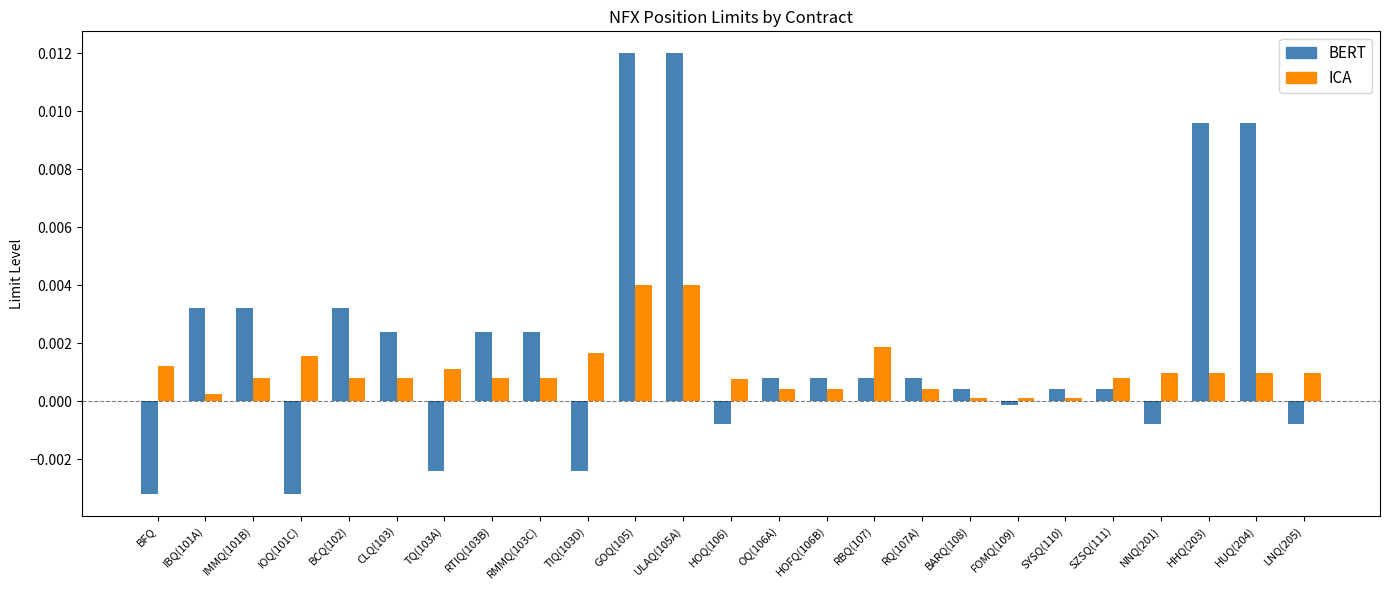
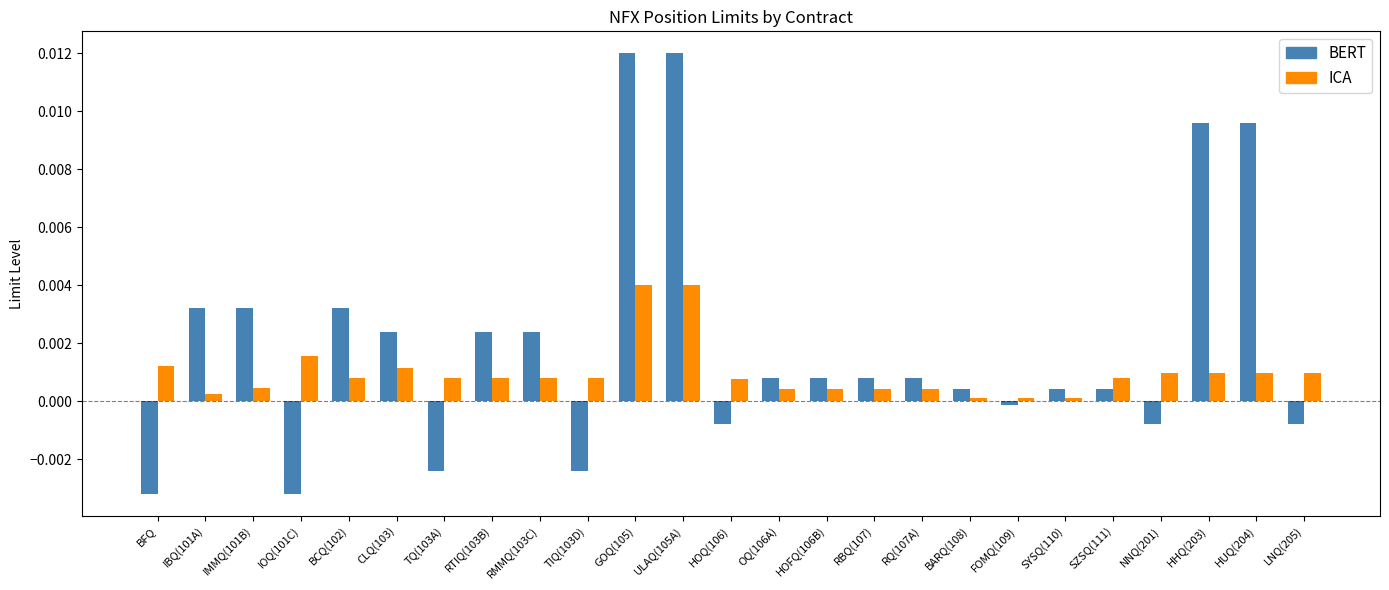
ICA, IMMQ(101B): 0.0008 -> 0.0005
ICA, CLQ(103): 0.0008 -> 0.0011
ICA, TQ(103A): 0.0011 -> 0.0008
ICA, TIQ(103D): 0.0016 -> 0.0008
ICA, RBQ(107): 0.0019 -> 0.0004
